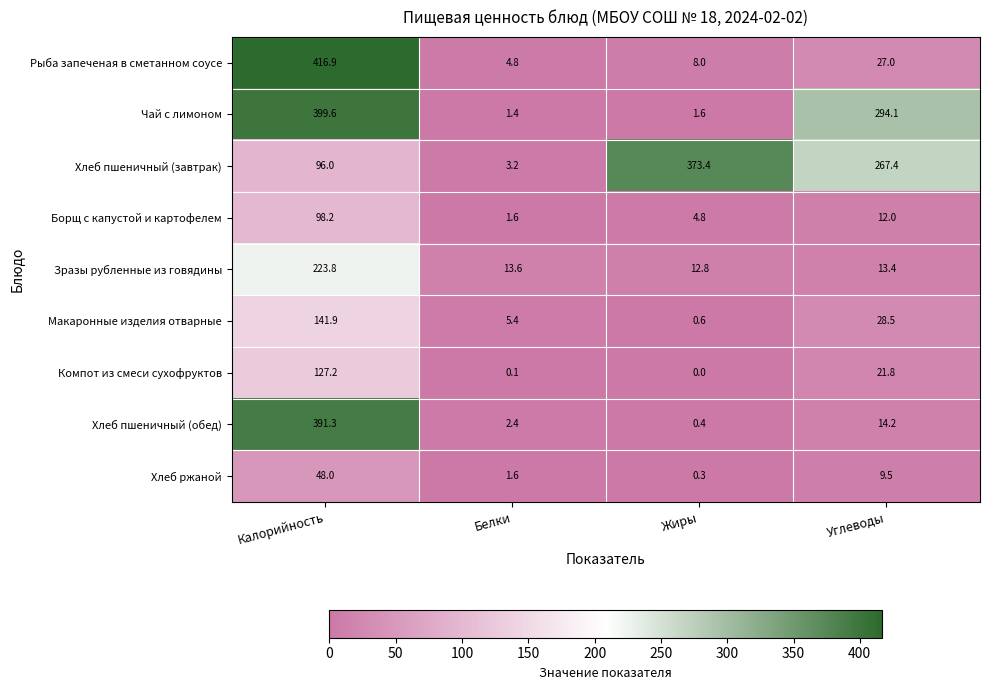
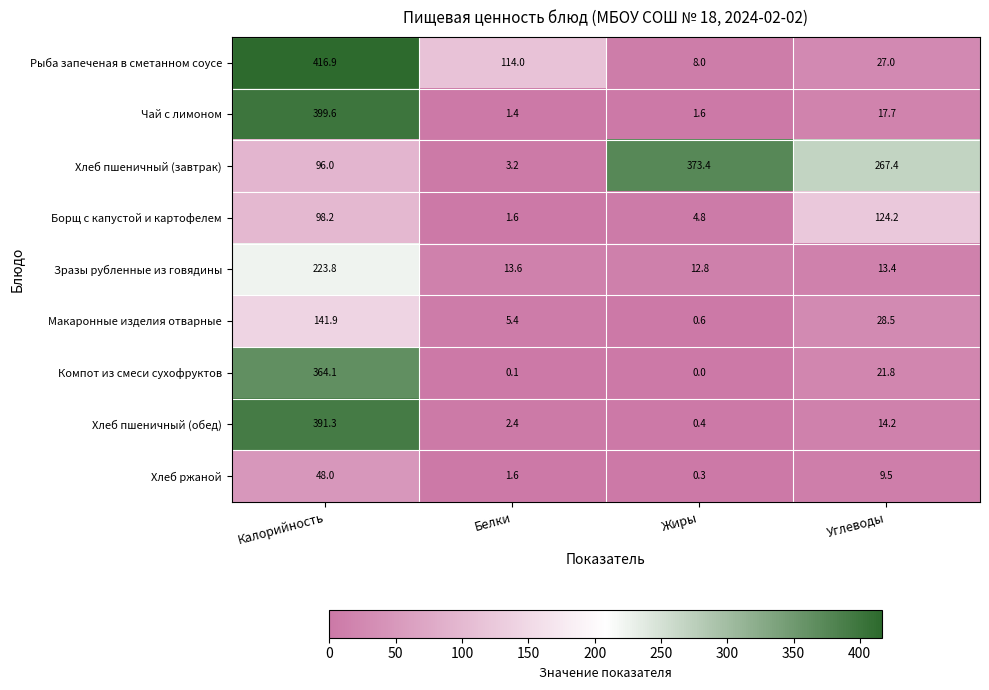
Рыба запеченая в сметанном соусе, Белки: 4.8 -> 114.0
Чай с лимоном, Углеводы: 294.1 -> 17.7
Борщ с капустой и картофелем, Углеводы: 12.0 -> 124.2
Компот из смеси сухофруктов, Калорийность: 127.2 -> 364.1
